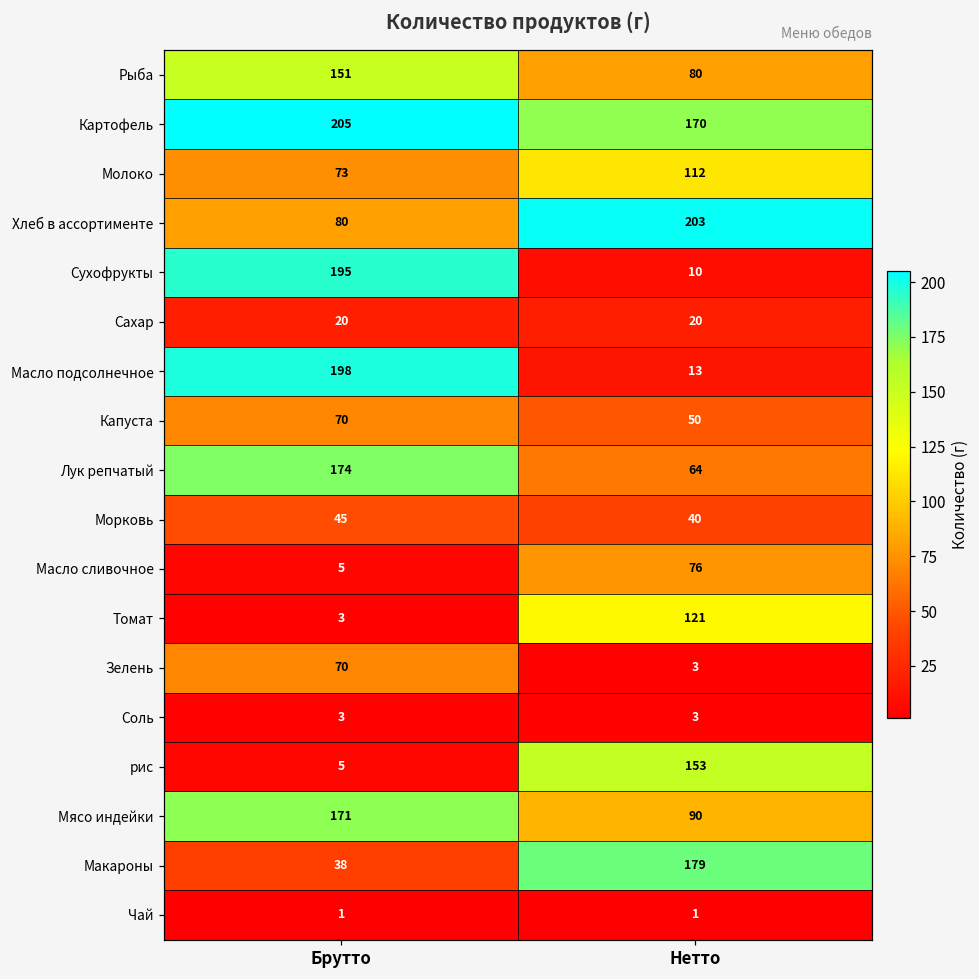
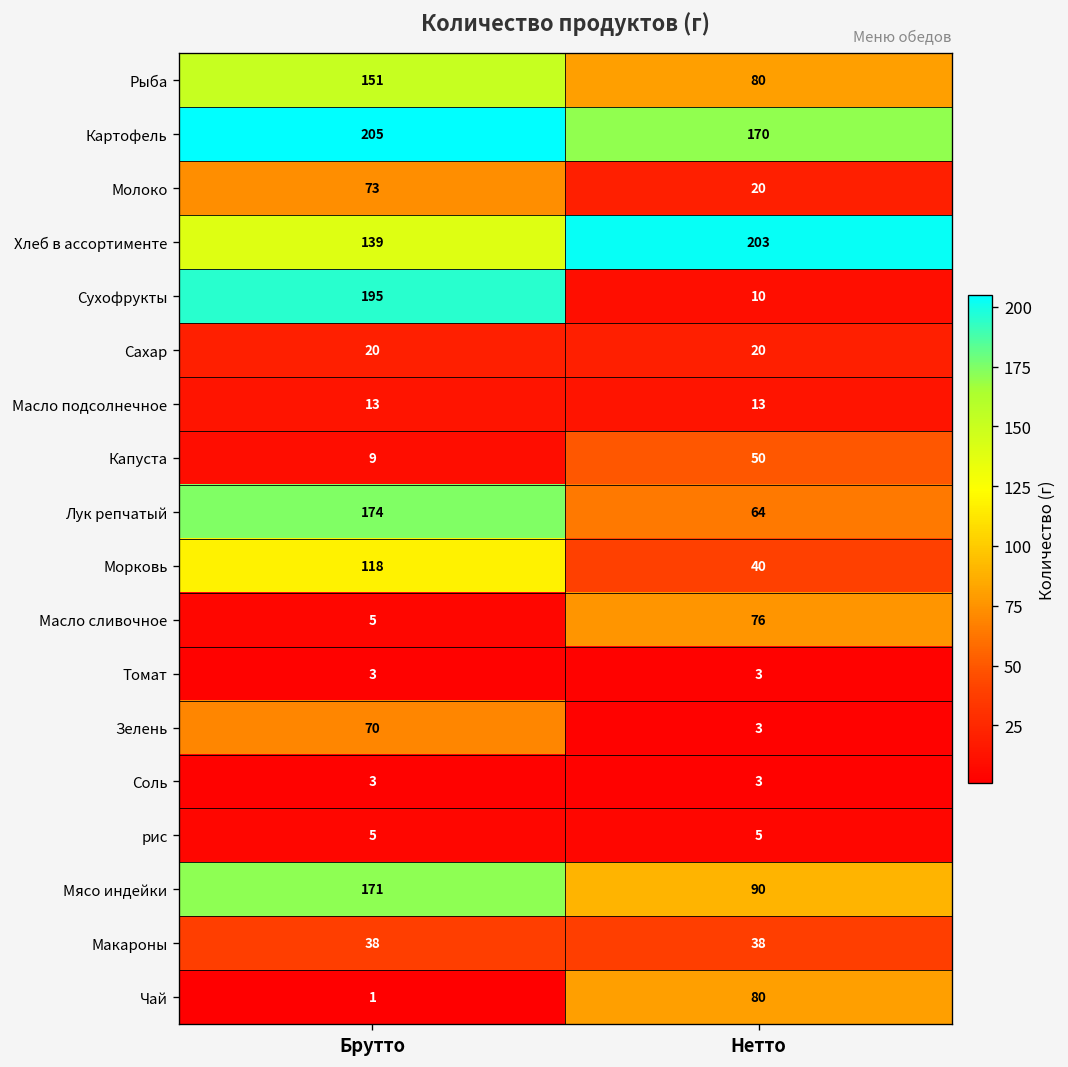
Молоко, Нетто: 112 -> 20
Хлеб в ассортименте, Брутто: 80 -> 139
Масло подсолнечное, Брутто: 198 -> 13
Капуста, Брутто: 70 -> 9
Морковь, Брутто: 45 -> 118
Томат, Нетто: 121 -> 3
рис, Нетто: 153 -> 5
Макароны, Нетто: 179 -> 38
Чай, Нетто: 1 -> 80
